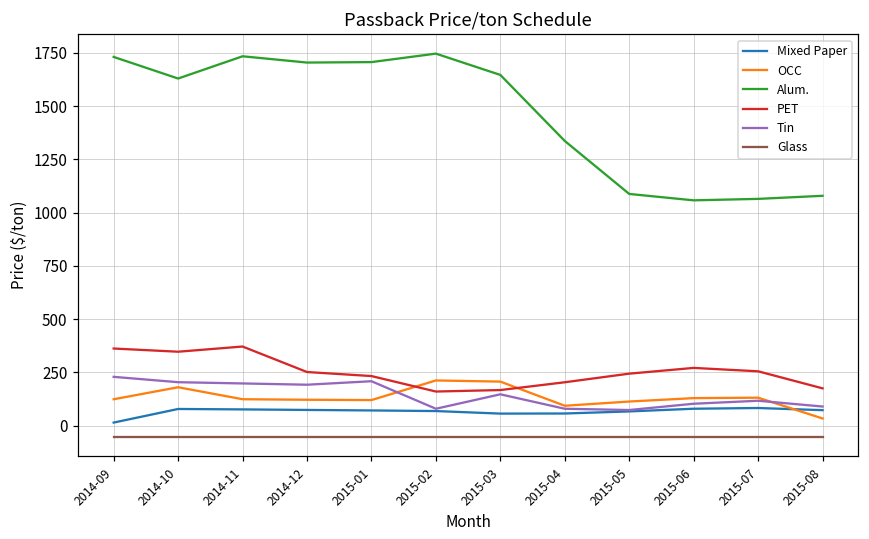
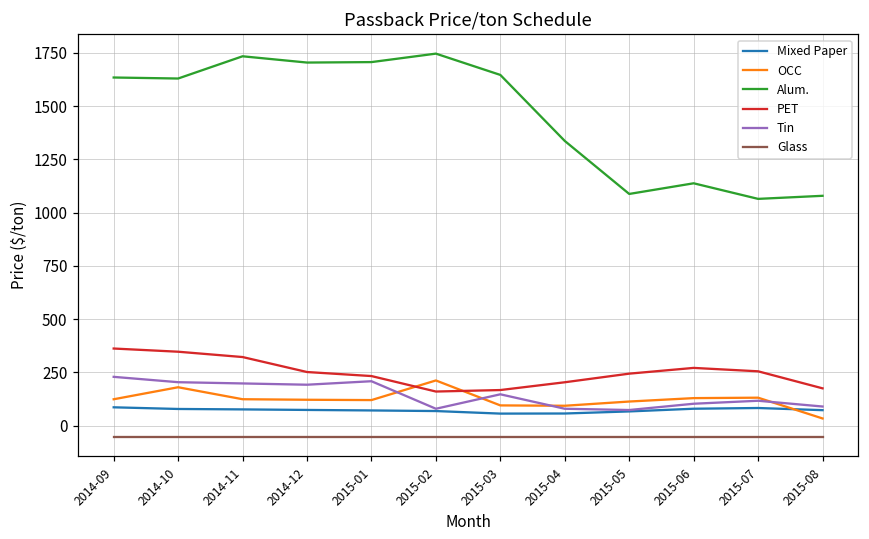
Mixed Paper, 2014-09: 10 -> 90
Alum., 2014-09: 1730 -> 1630
PET, 2014-11: 370 -> 320
OCC, 2015-03: 210 -> 90
Alum., 2015-06: 1060 -> 1140
